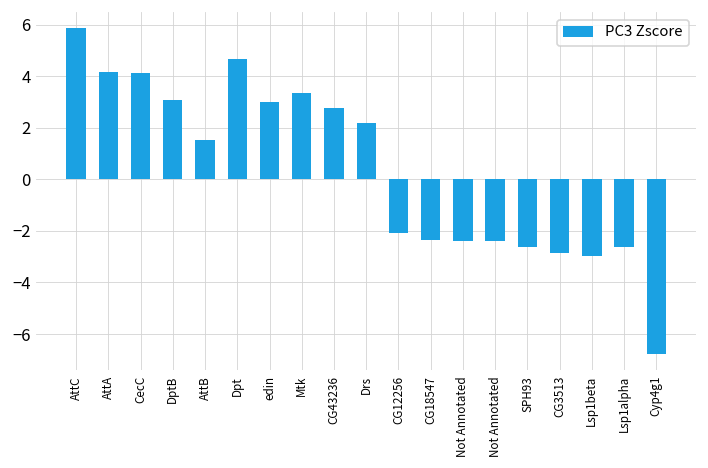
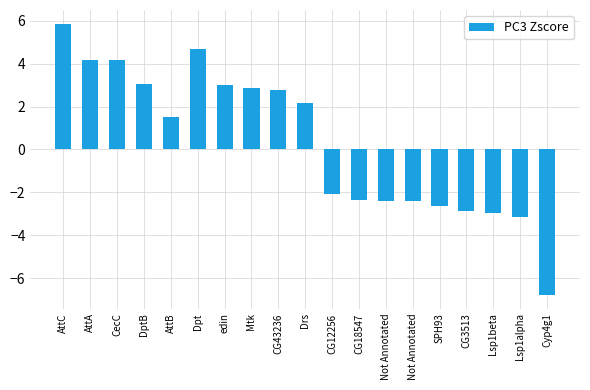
Mtk: 3.4 -> 2.8
Lsp1alpha: -2.6 -> -3.2
